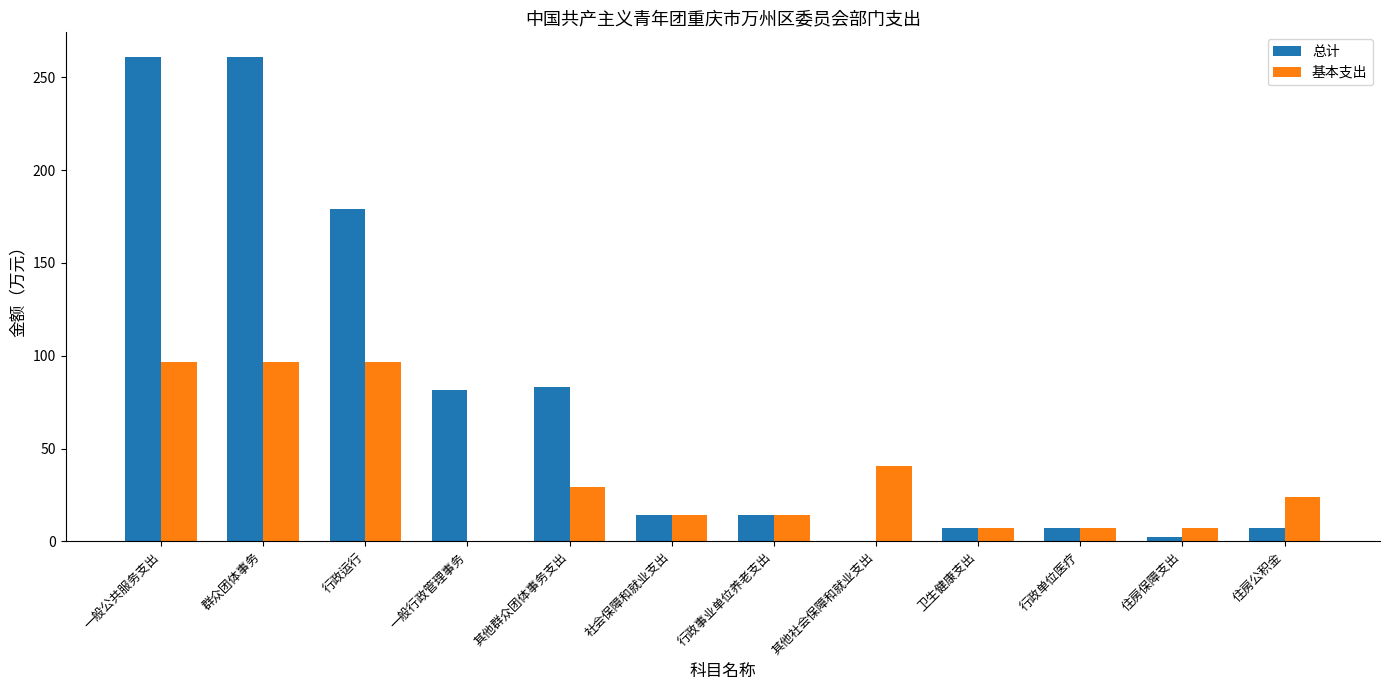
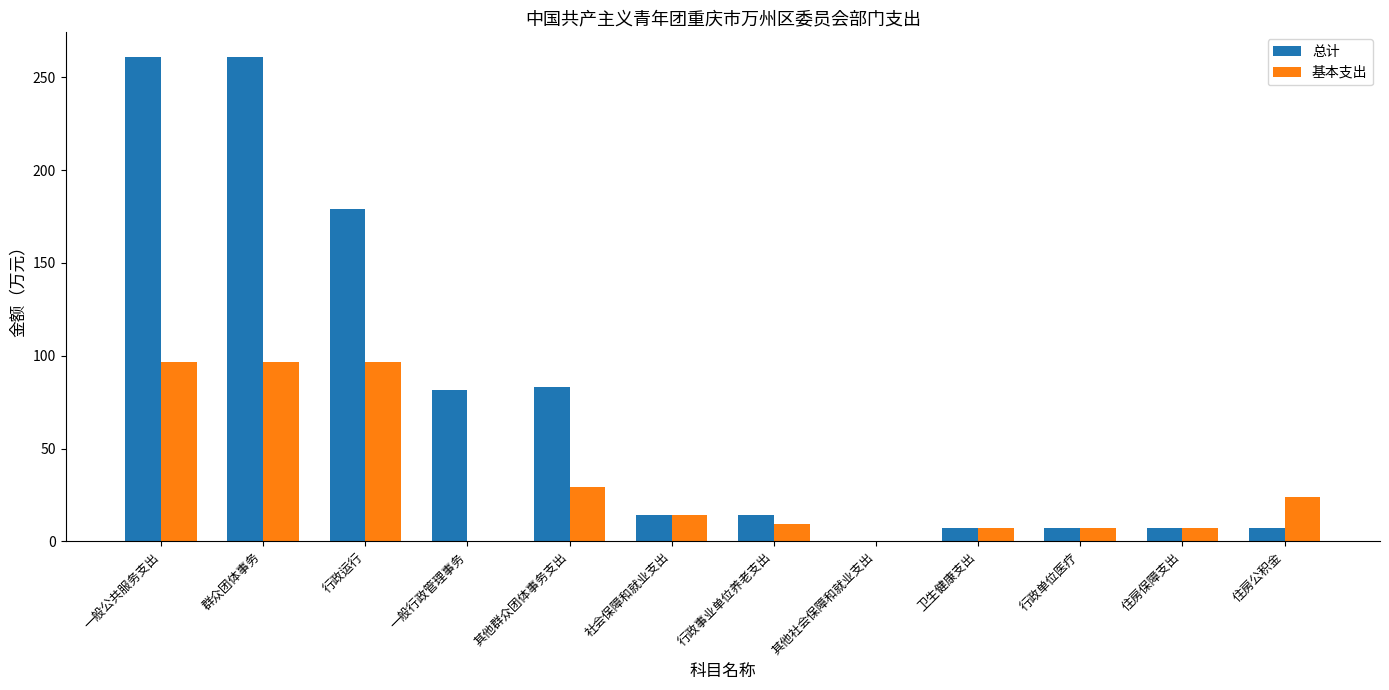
基本支出, 行政事业单位养老支出: 14 -> 10
基本支出, 其他社会保障和就业支出: 40 -> 0
总计, 住房保障支出: 3 -> 7
